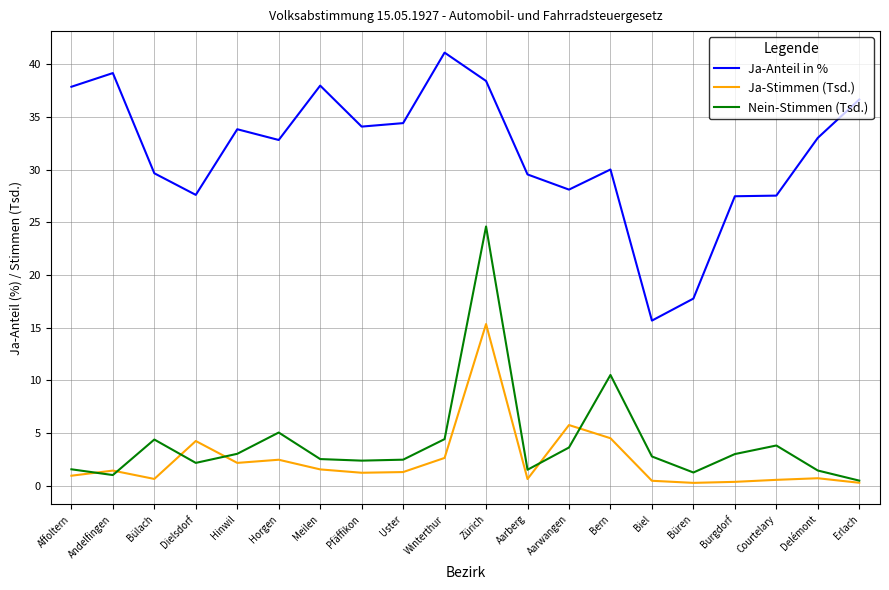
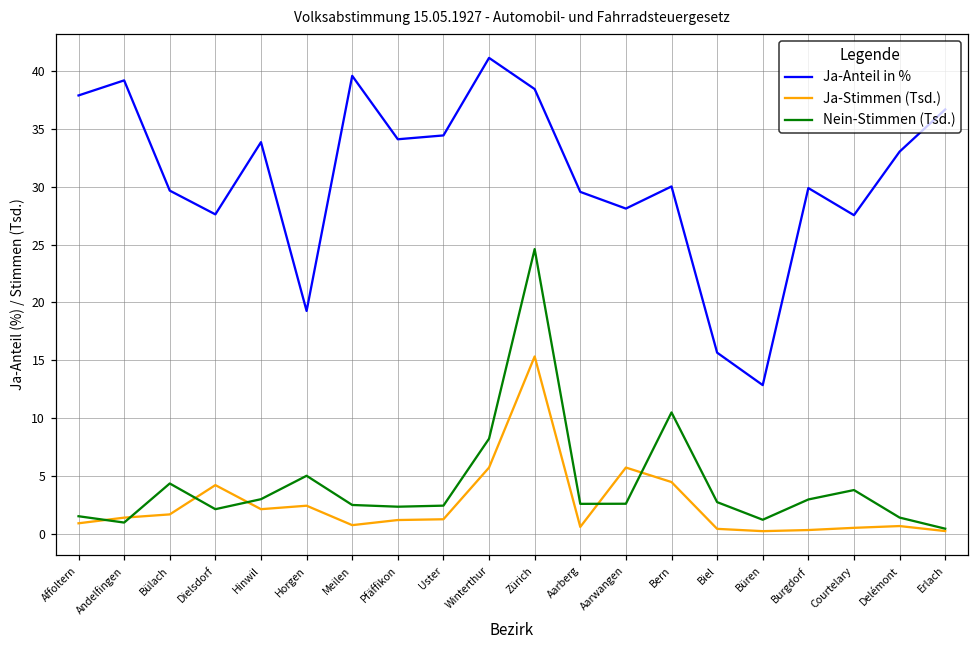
Ja-Stimmen (Tsd.), Bülach: 0.6 -> 1.7
Ja-Anteil in %, Horgen: 32.8 -> 19.3
Ja-Anteil in %, Meilen: 38.0 -> 39.6
Ja-Stimmen (Tsd.), Meilen: 1.5 -> 0.8
Ja-Stimmen (Tsd.), Winterthur: 2.6 -> 5.8
Nein-Stimmen (Tsd.), Winterthur: 4.4 -> 8.3
Nein-Stimmen (Tsd.), Aarberg: 1.5 -> 2.6
Nein-Stimmen (Tsd.), Aarwangen: 3.6 -> 2.6
Ja-Anteil in %, Büren: 17.8 -> 12.9
Ja-Anteil in %, Burgdorf: 27.5 -> 29.9
